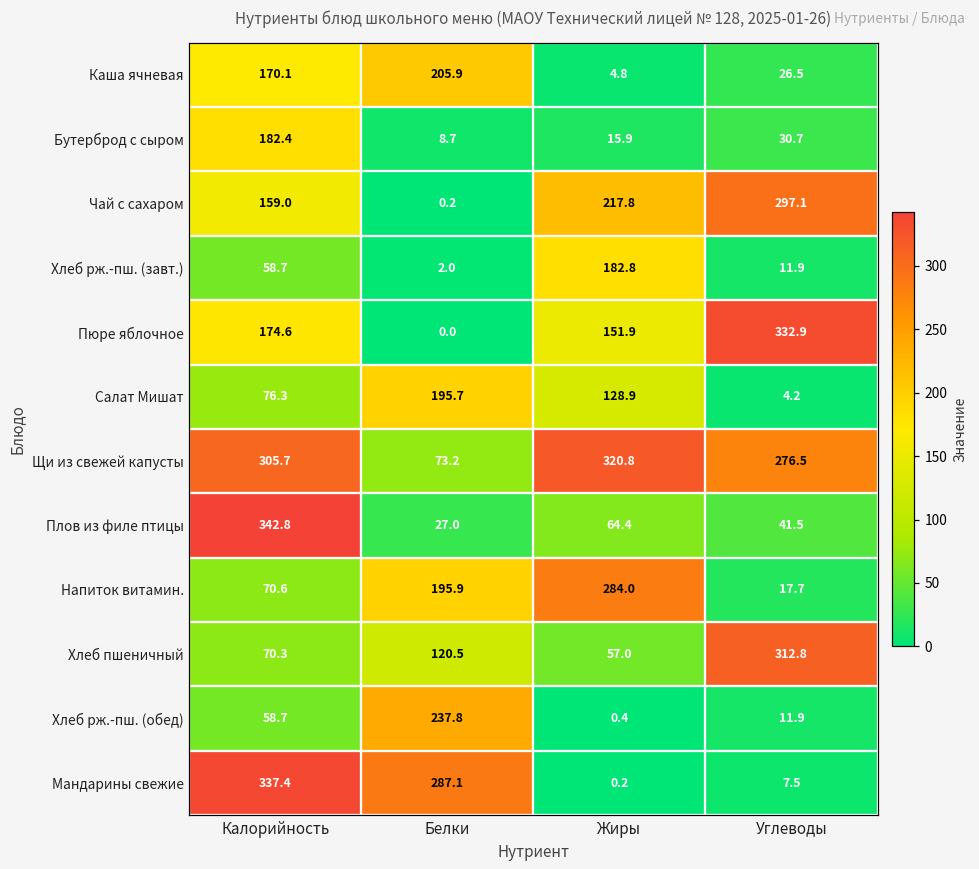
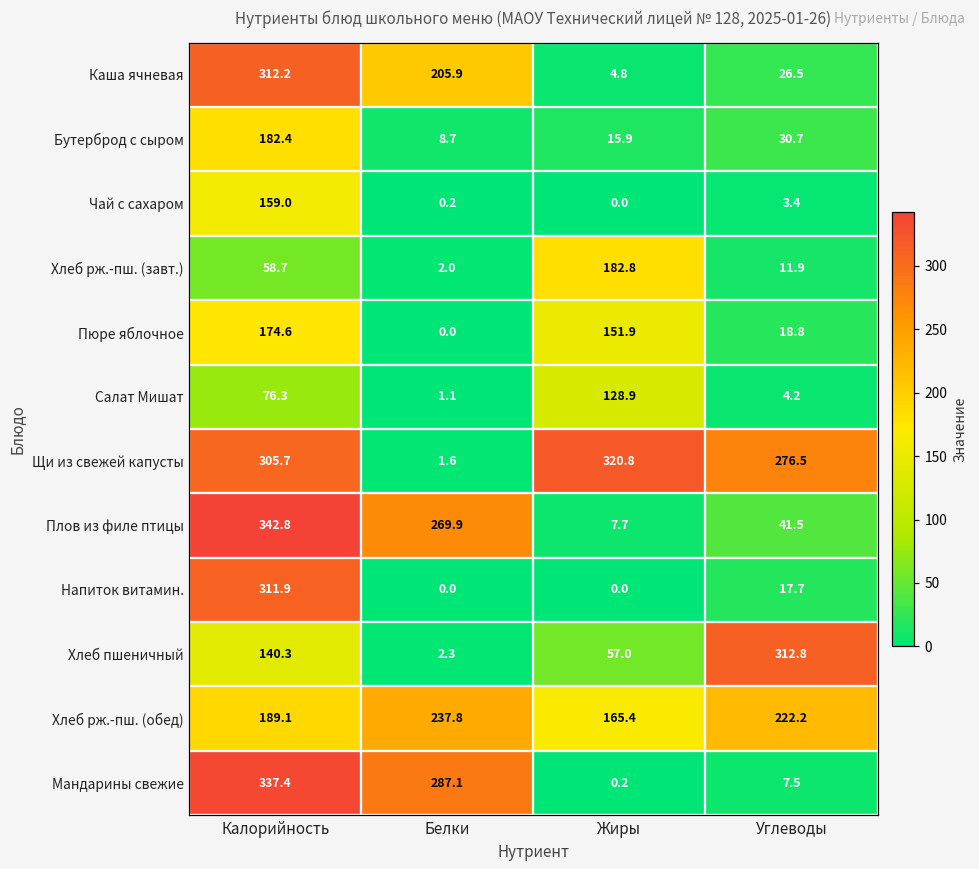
Каша ячневая, Калорийность: 170.1 -> 312.2
Чай с сахаром, Жиры: 217.8 -> 0.0
Чай с сахаром, Углеводы: 297.1 -> 3.4
Пюре яблочное, Углеводы: 332.9 -> 18.8
Салат Мишат, Белки: 195.7 -> 1.1
Щи из свежей капусты, Белки: 73.2 -> 1.6
Плов из филе птицы, Белки: 27.0 -> 269.9
Плов из филе птицы, Жиры: 64.4 -> 7.7
Напиток витамин., Калорийность: 70.6 -> 311.9
Напиток витамин., Белки: 195.9 -> 0.0
Напиток витамин., Жиры: 284.0 -> 0.0
Хлеб пшеничный, Калорийность: 70.3 -> 140.3
Хлеб пшеничный, Белки: 120.5 -> 2.3
Хлеб рж.-пш. (обед), Калорийность: 58.7 -> 189.1
Хлеб рж.-пш. (обед), Жиры: 0.4 -> 165.4
Хлеб рж.-пш. (обед), Углеводы: 11.9 -> 222.2
